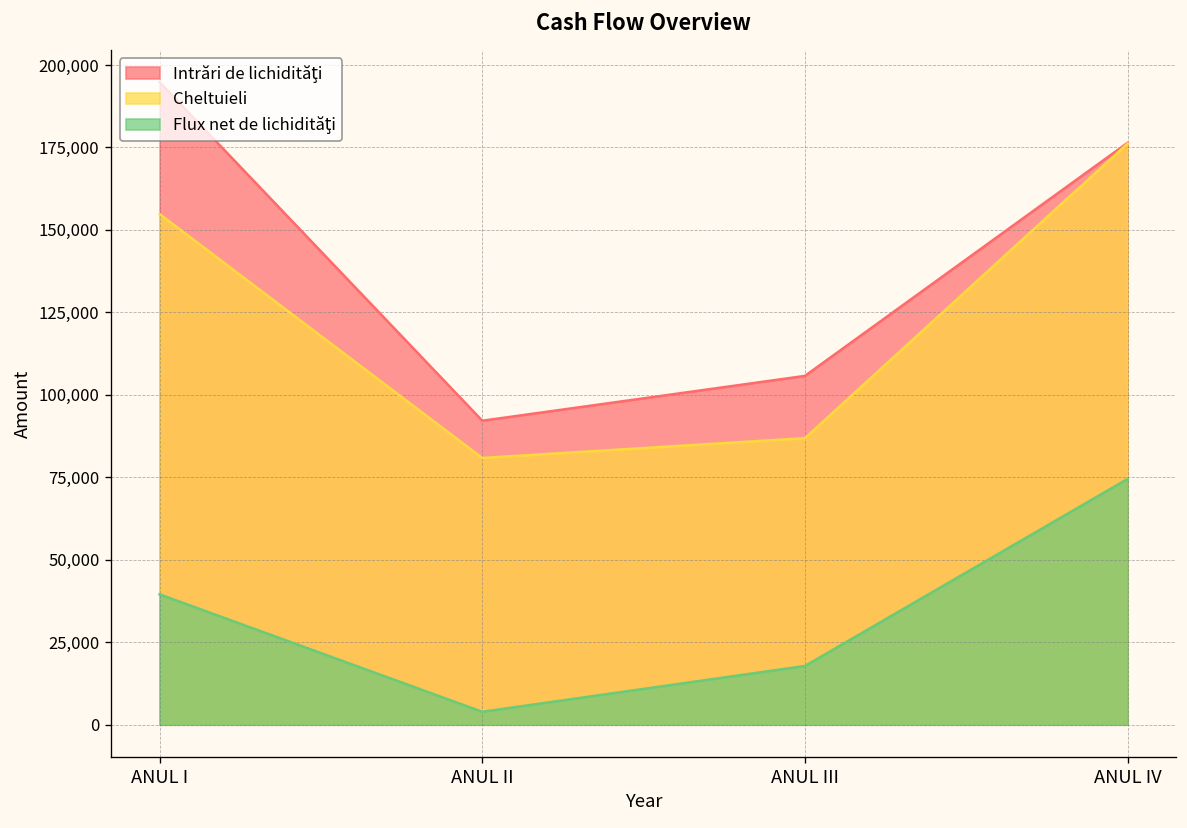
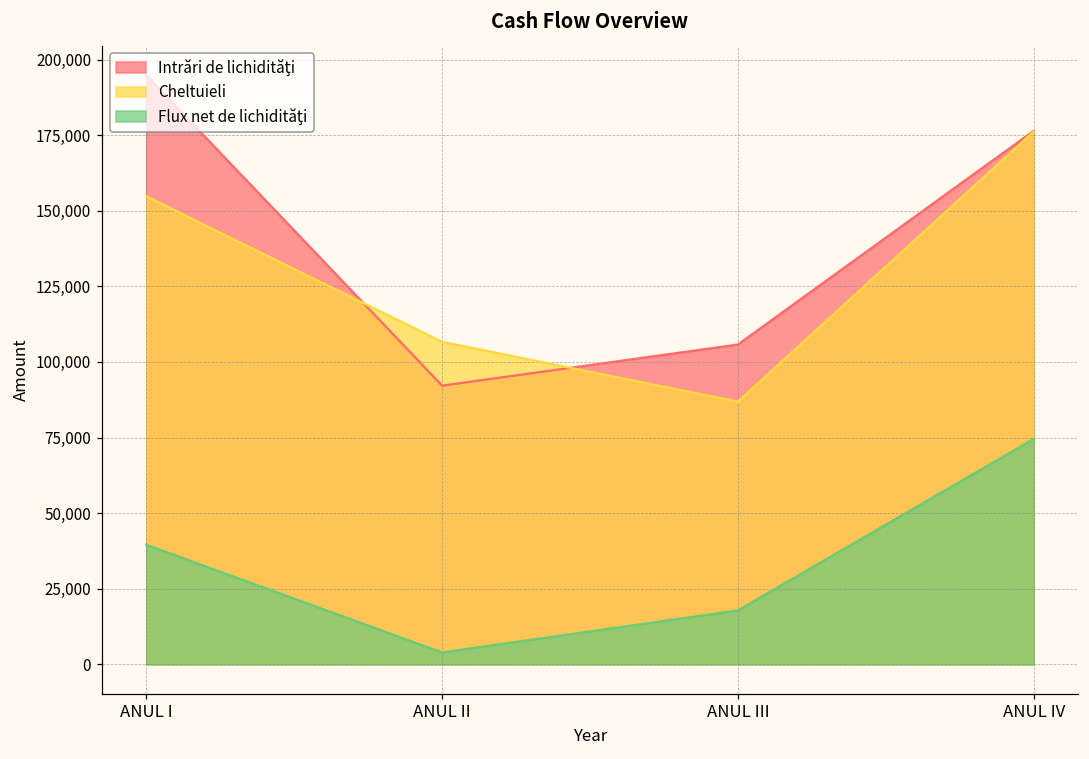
Cheltuieli, ANUL II: 81,000 -> 107,000
